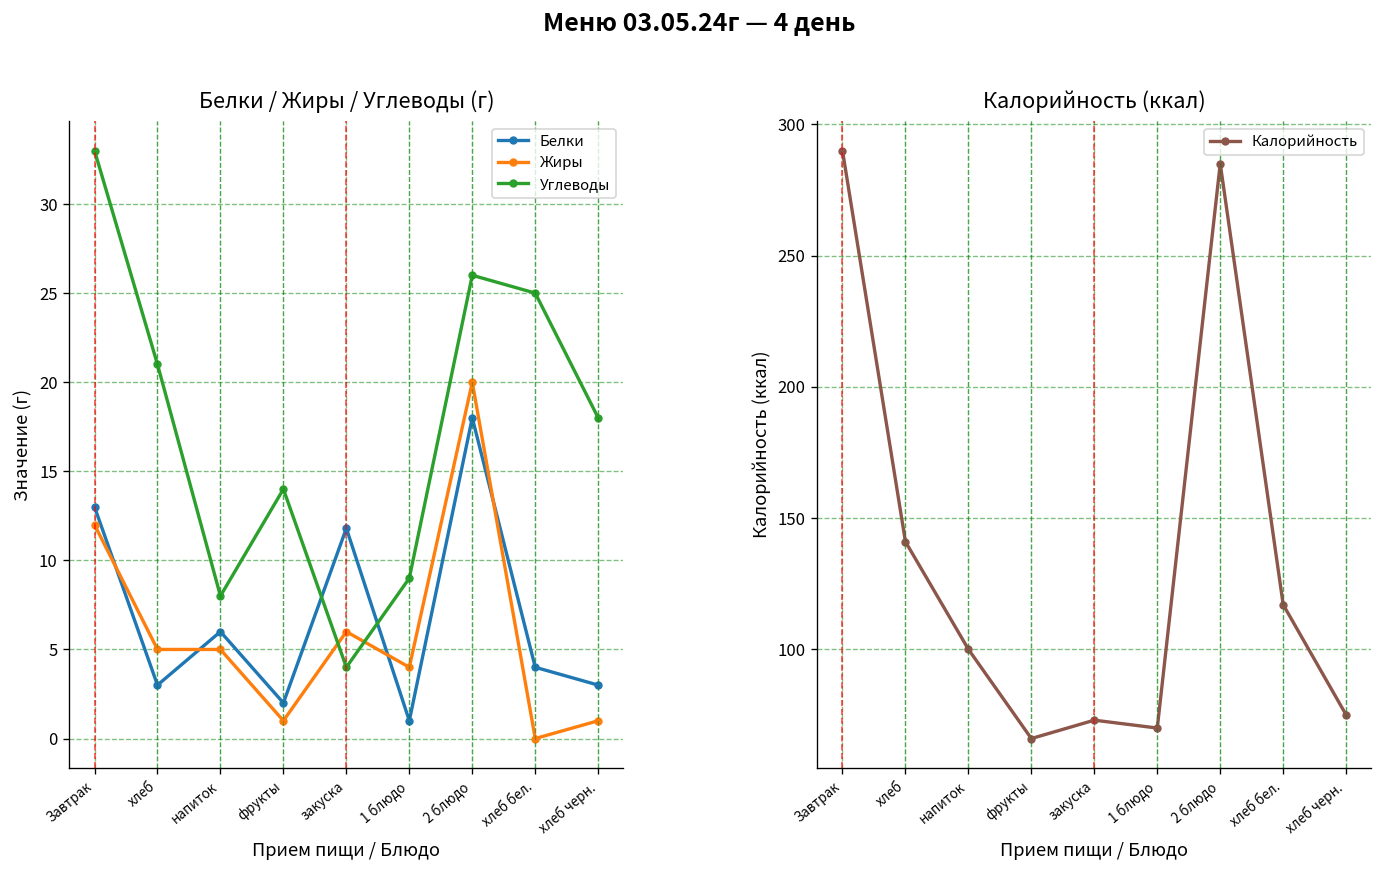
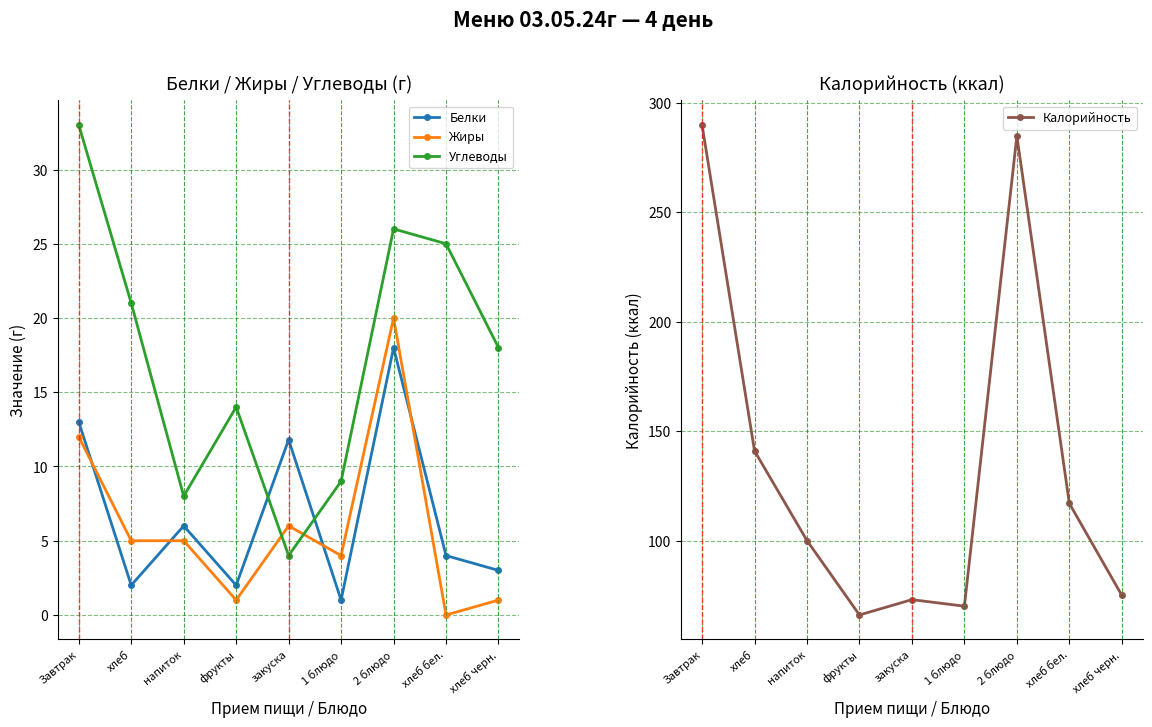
Белки / Жиры / Углеводы (г), Белки, хлеб: 3 -> 2
